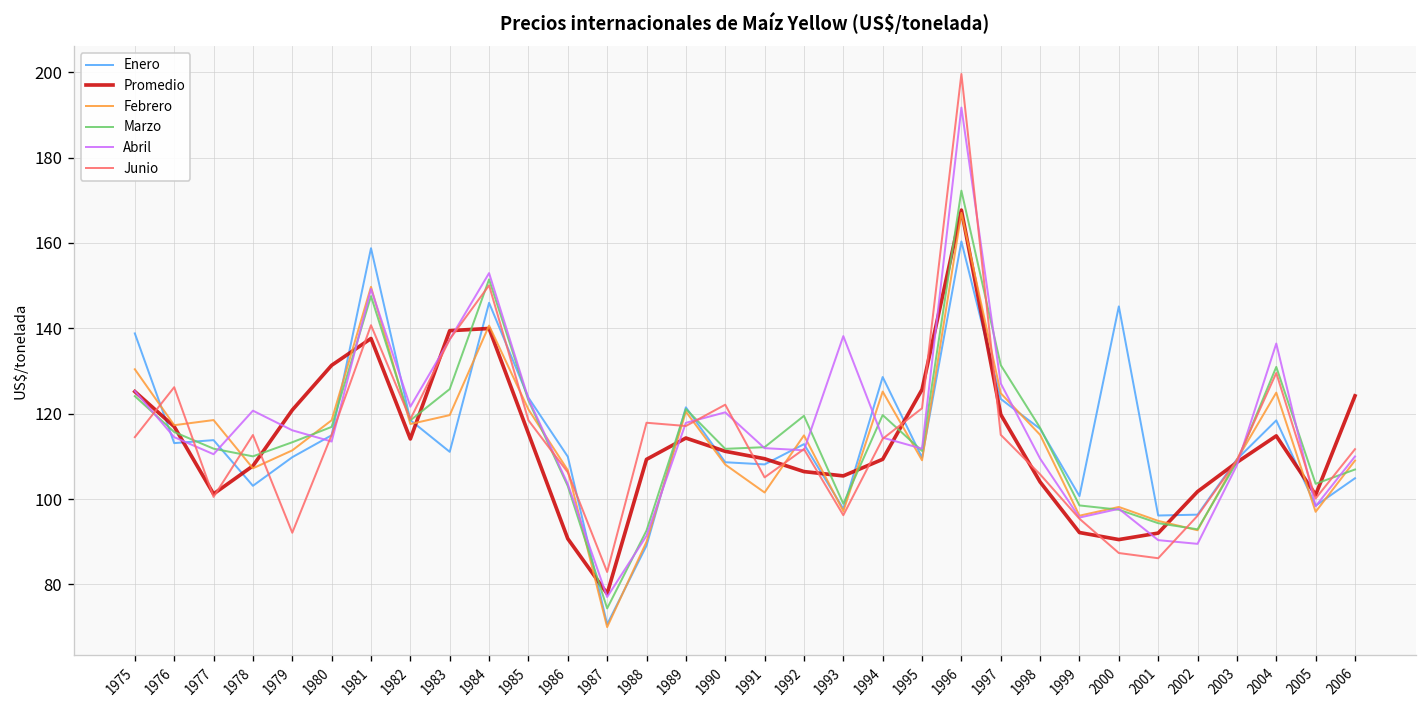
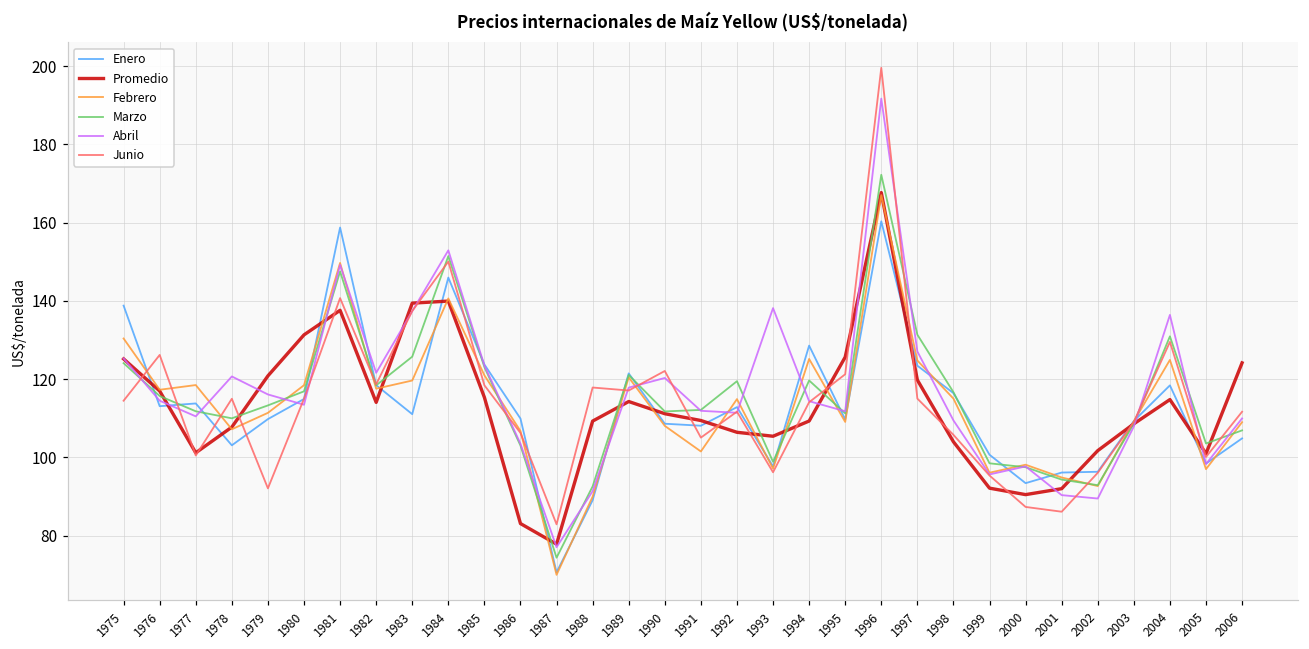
Promedio, 1986: 91 -> 83
Enero, 2000: 145 -> 93
